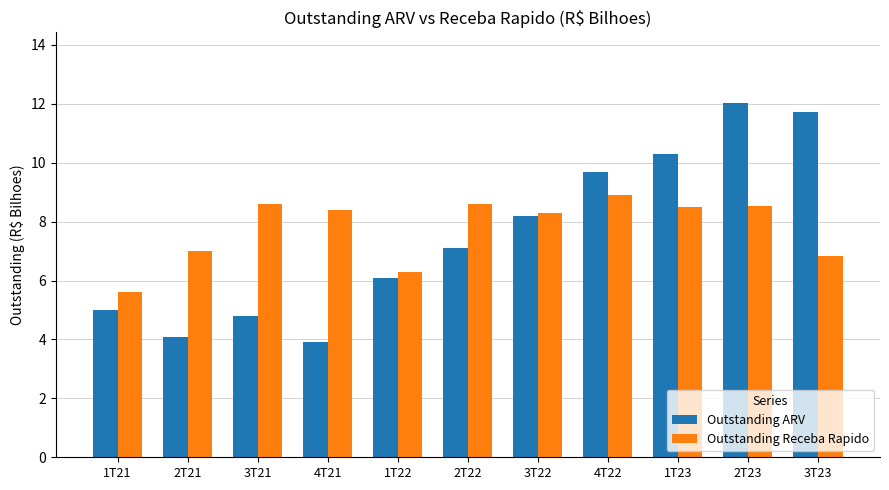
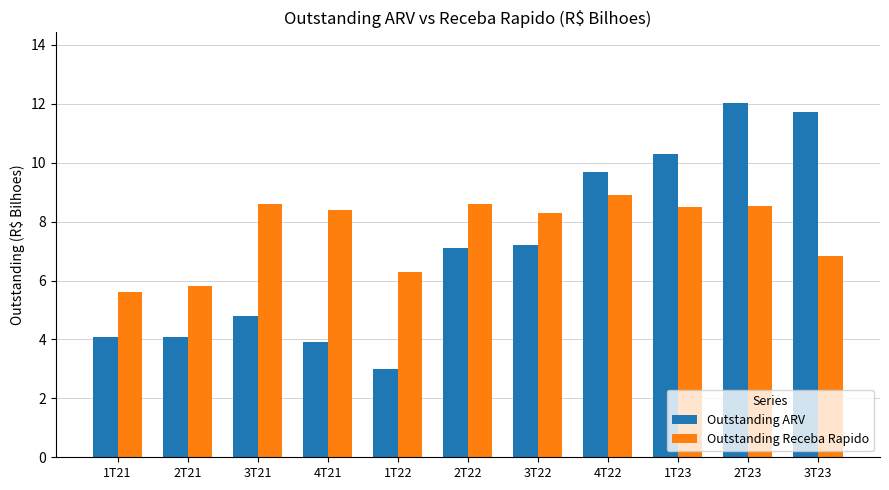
Outstanding ARV, 1T21: 5.0 -> 4.1
Outstanding Receba Rapido, 2T21: 7.0 -> 5.8
Outstanding ARV, 1T22: 6.1 -> 3.0
Outstanding ARV, 3T22: 8.2 -> 7.2
